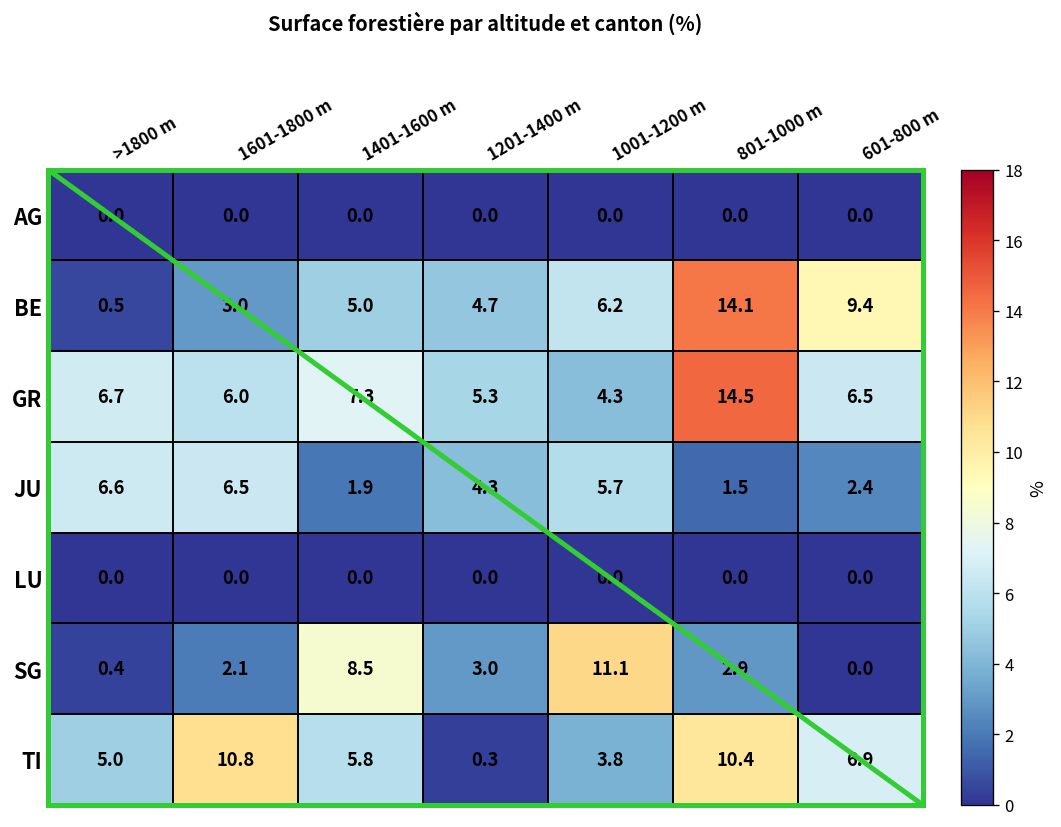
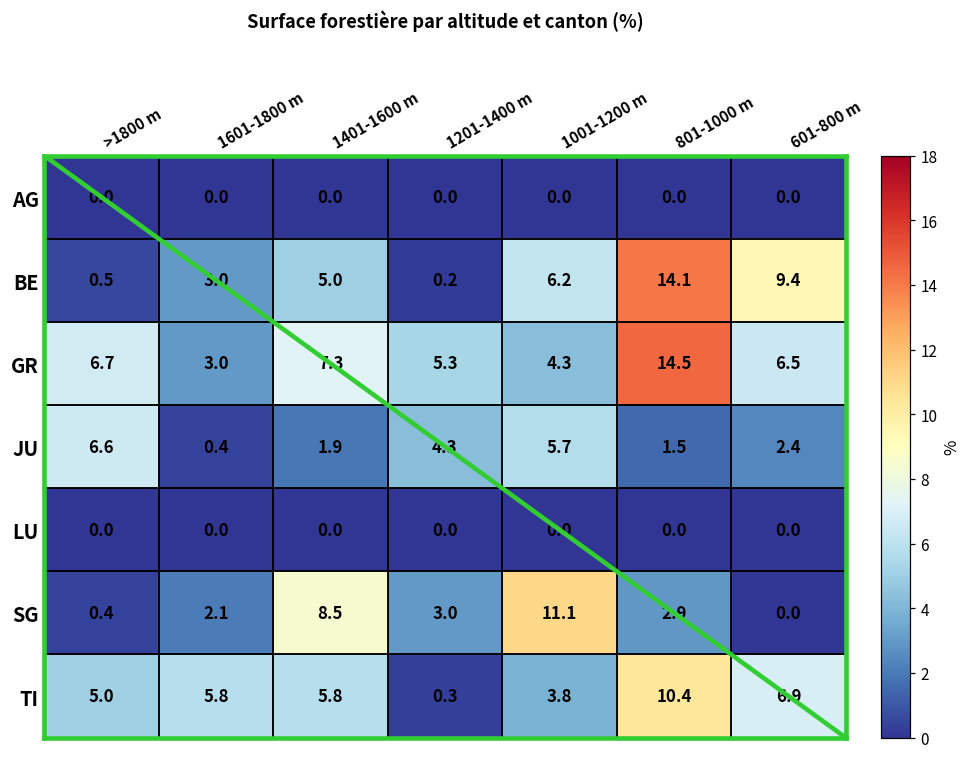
BE, 1201-1400 m: 4.7 -> 0.2
GR, 1601-1800 m: 6.0 -> 3.0
JU, 1601-1800 m: 6.5 -> 0.4
TI, 1601-1800 m: 10.8 -> 5.8
